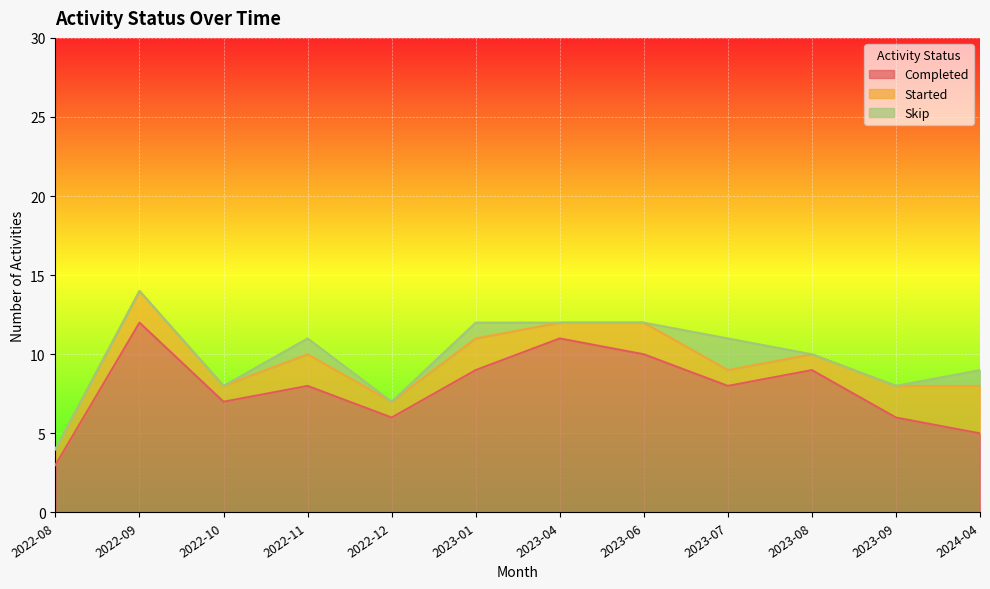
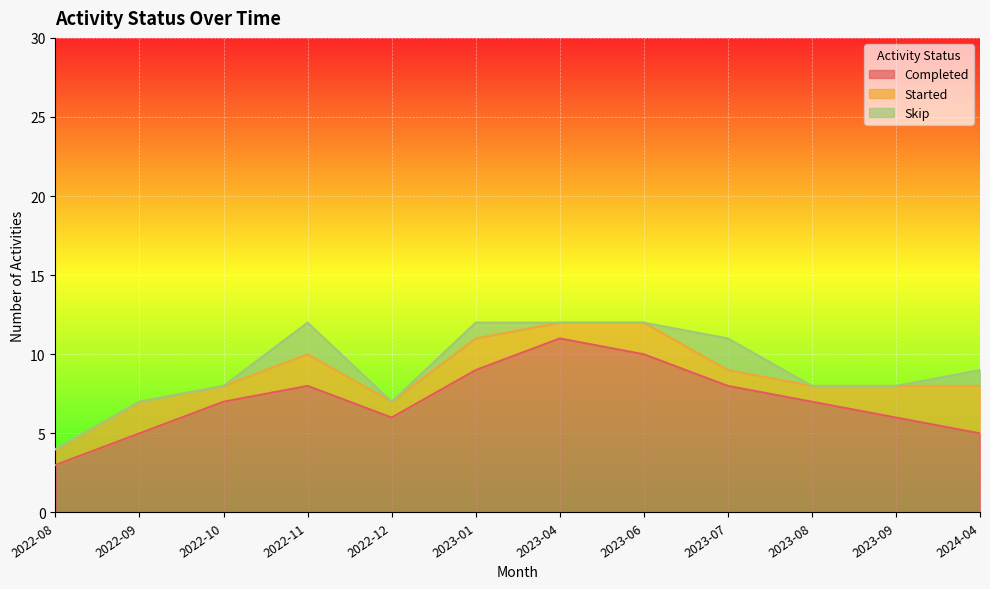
Completed, 2022-09: 12 -> 5
Skip, 2022-11: 1 -> 2
Completed, 2023-08: 9 -> 7
